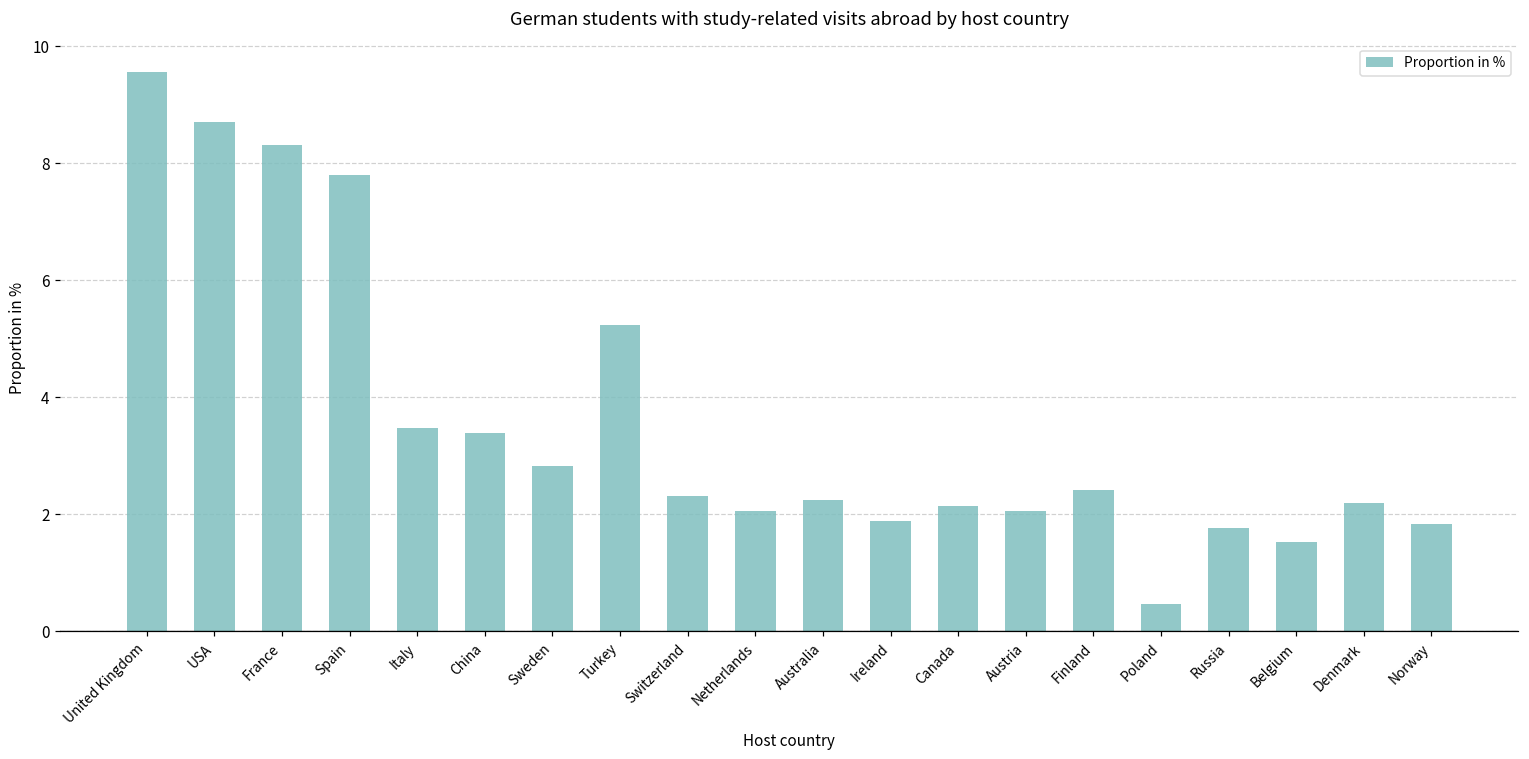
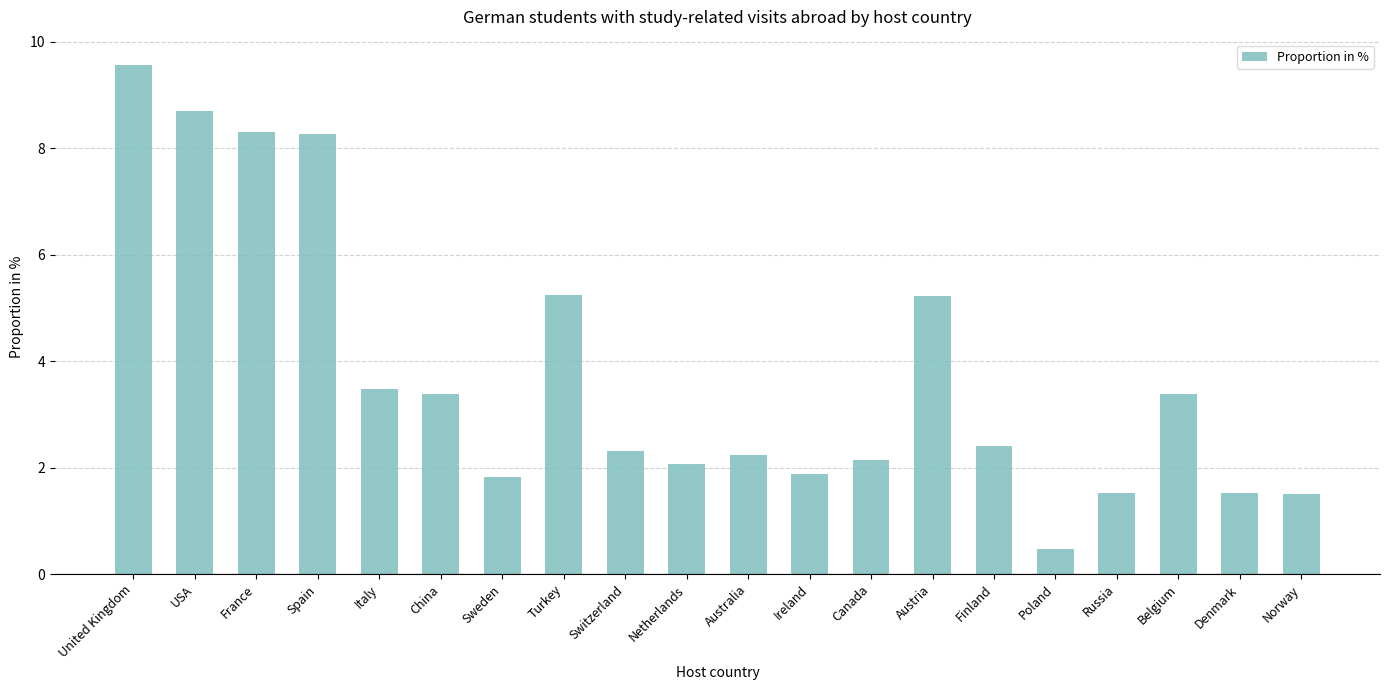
Spain: 7.8 -> 8.3
Sweden: 2.8 -> 1.8
Austria: 2.1 -> 5.2
Russia: 1.8 -> 1.5
Belgium: 1.5 -> 3.4
Denmark: 2.2 -> 1.5
Norway: 1.8 -> 1.5
